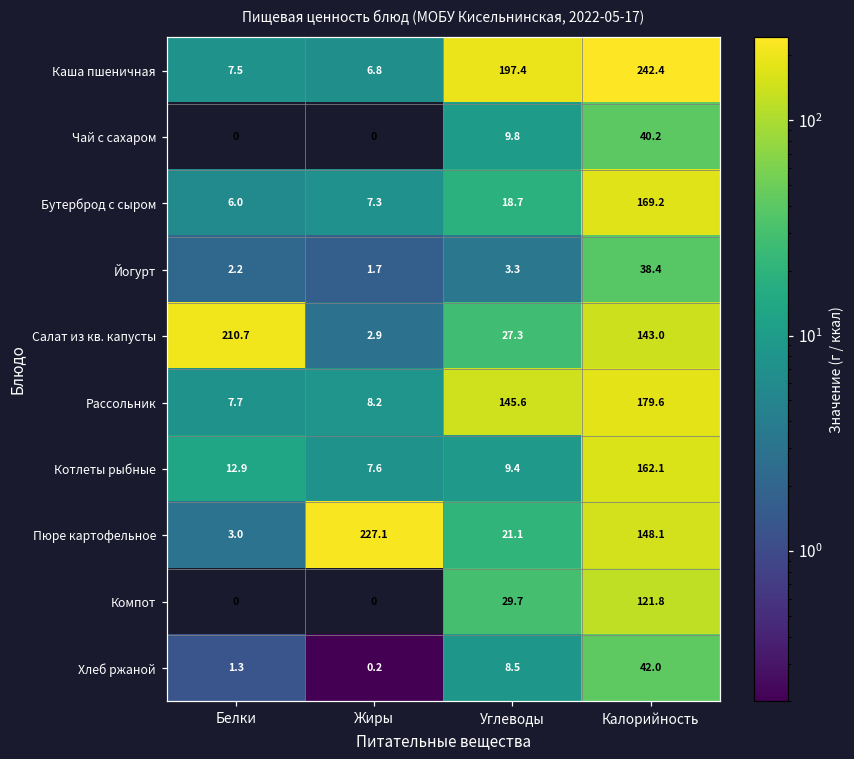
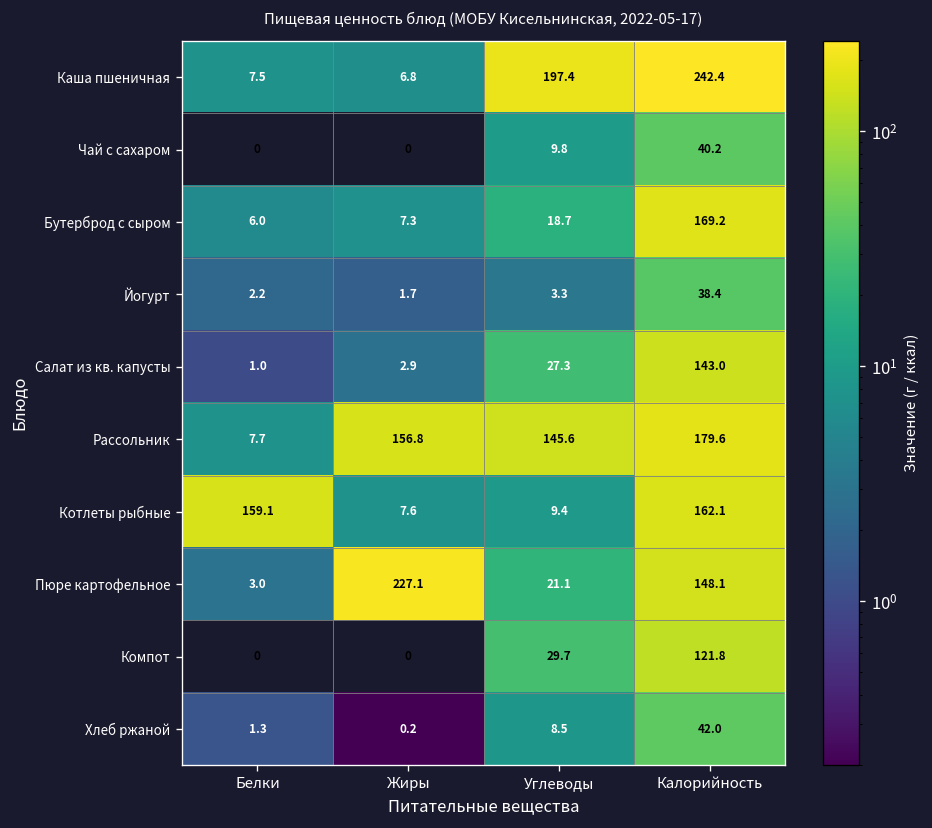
Салат из кв. капусты, Белки: 210.7 -> 1.0
Рассольник, Жиры: 8.2 -> 156.8
Котлеты рыбные, Белки: 12.9 -> 159.1
